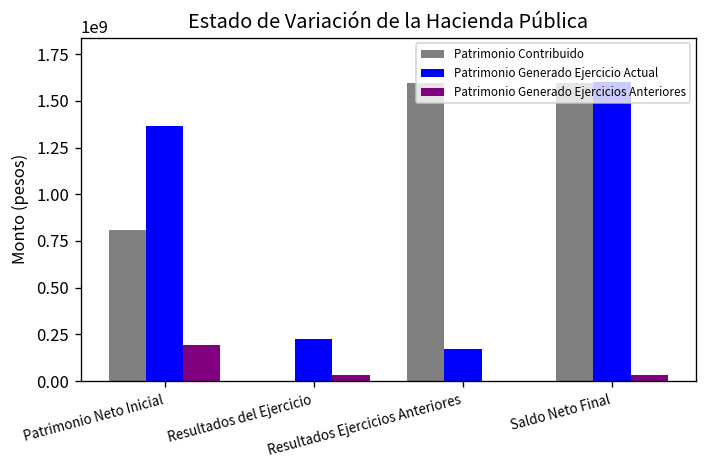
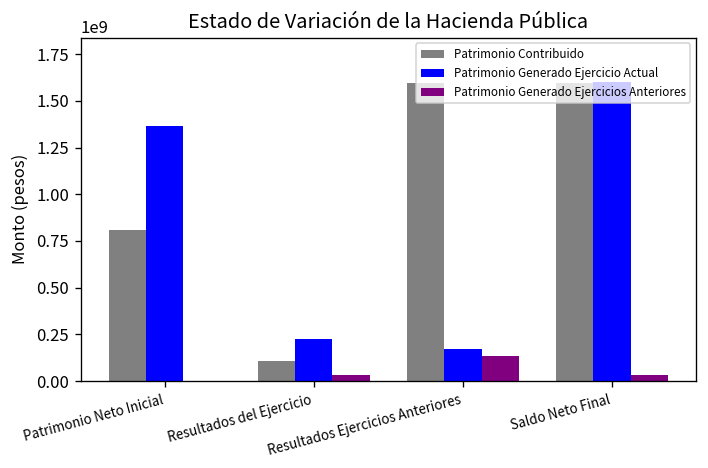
Patrimonio Generado Ejercicios Anteriores, Patrimonio Neto Inicial: 200000000 -> 0
Patrimonio Contribuido, Resultados del Ejercicio: 0 -> 110000000
Patrimonio Generado Ejercicios Anteriores, Resultados Ejercicios Anteriores: 0 -> 140000000
